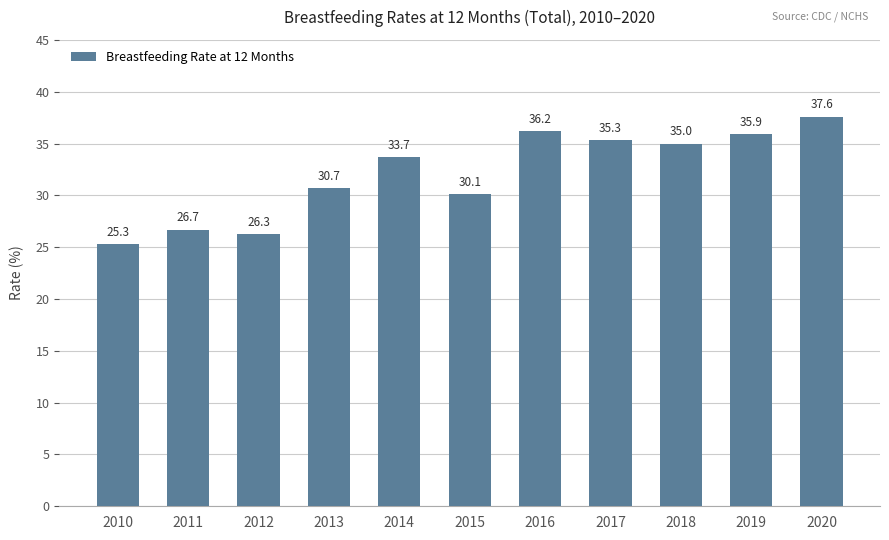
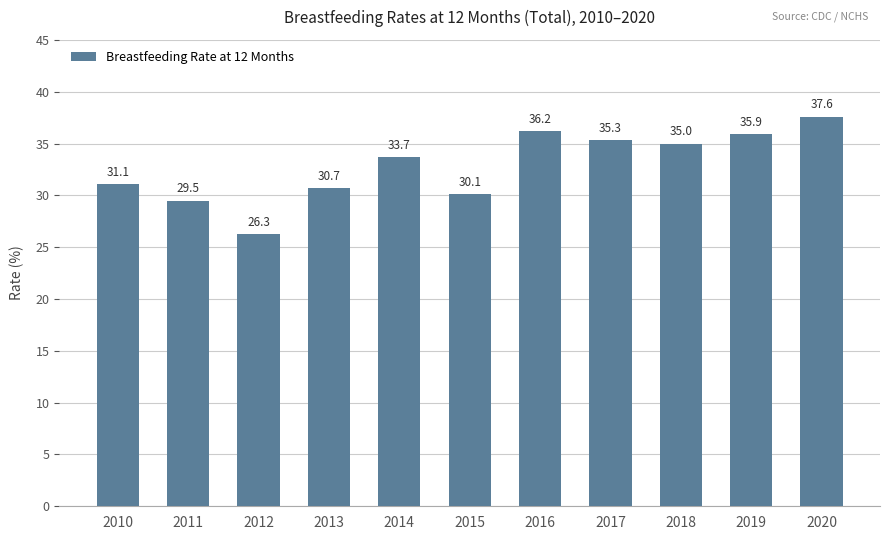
2010: 25.3 -> 31.1
2011: 26.7 -> 29.5
